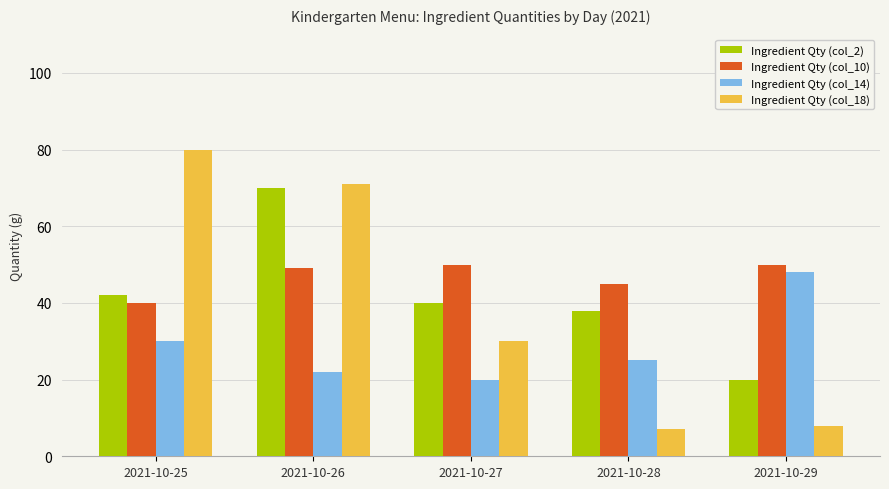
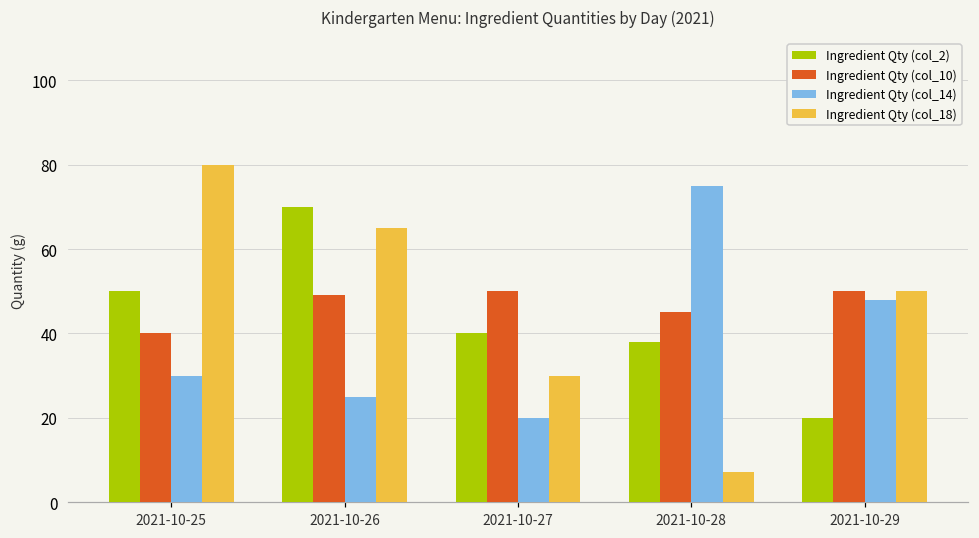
Ingredient Qty (col_2), 2021-10-25: 42 -> 50
Ingredient Qty (col_14), 2021-10-26: 22 -> 25
Ingredient Qty (col_18), 2021-10-26: 71 -> 65
Ingredient Qty (col_14), 2021-10-28: 25 -> 75
Ingredient Qty (col_18), 2021-10-29: 8 -> 50
